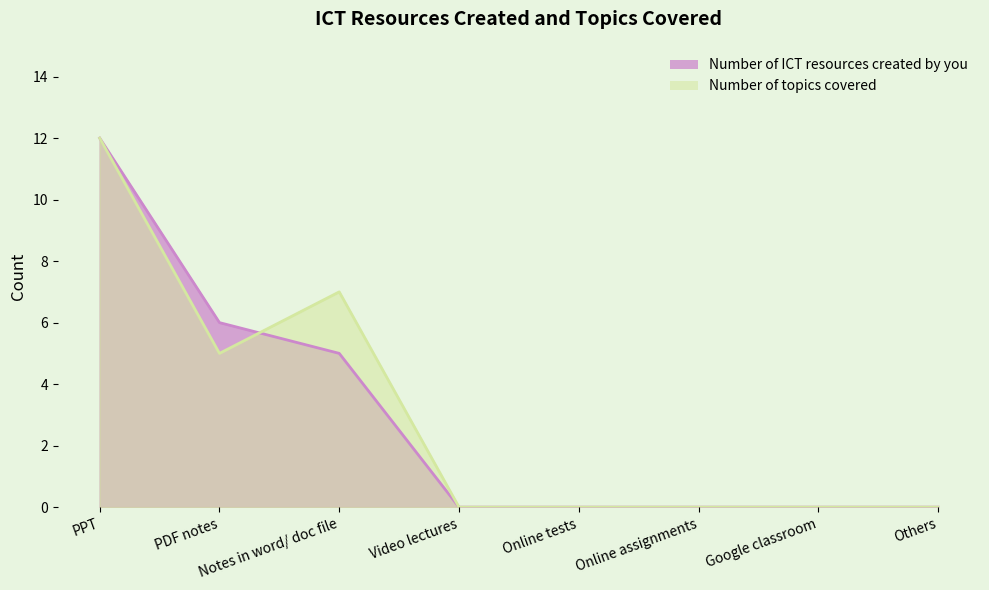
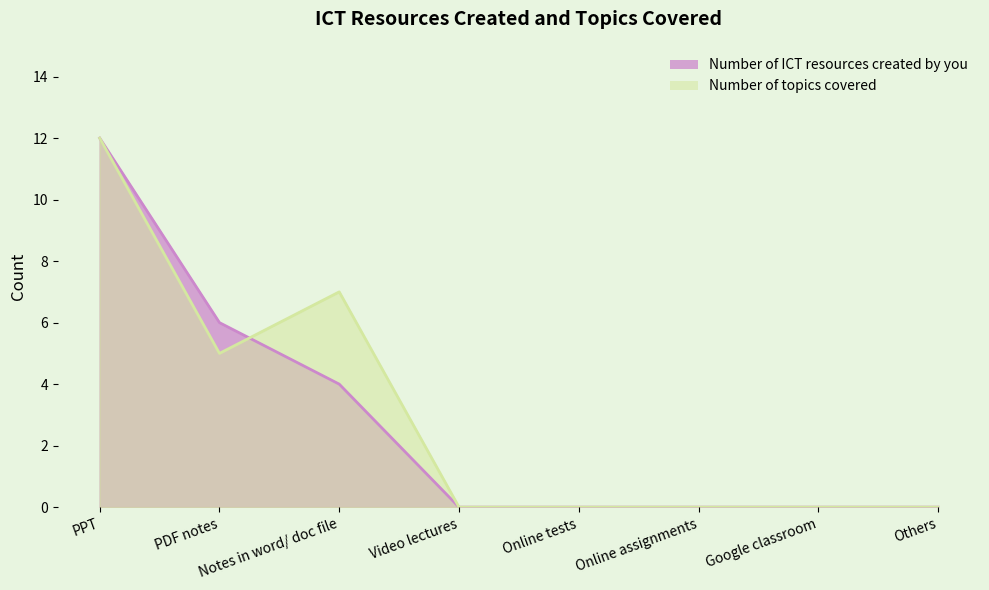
Number of ICT resources created by you, Notes in word/ doc file: 5 -> 4
